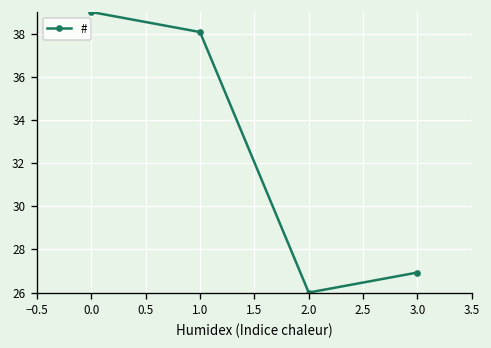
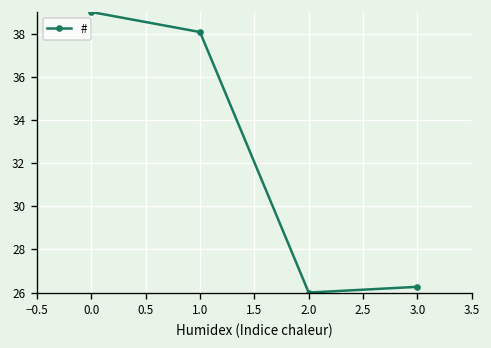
3.0: 26.9 -> 26.3
